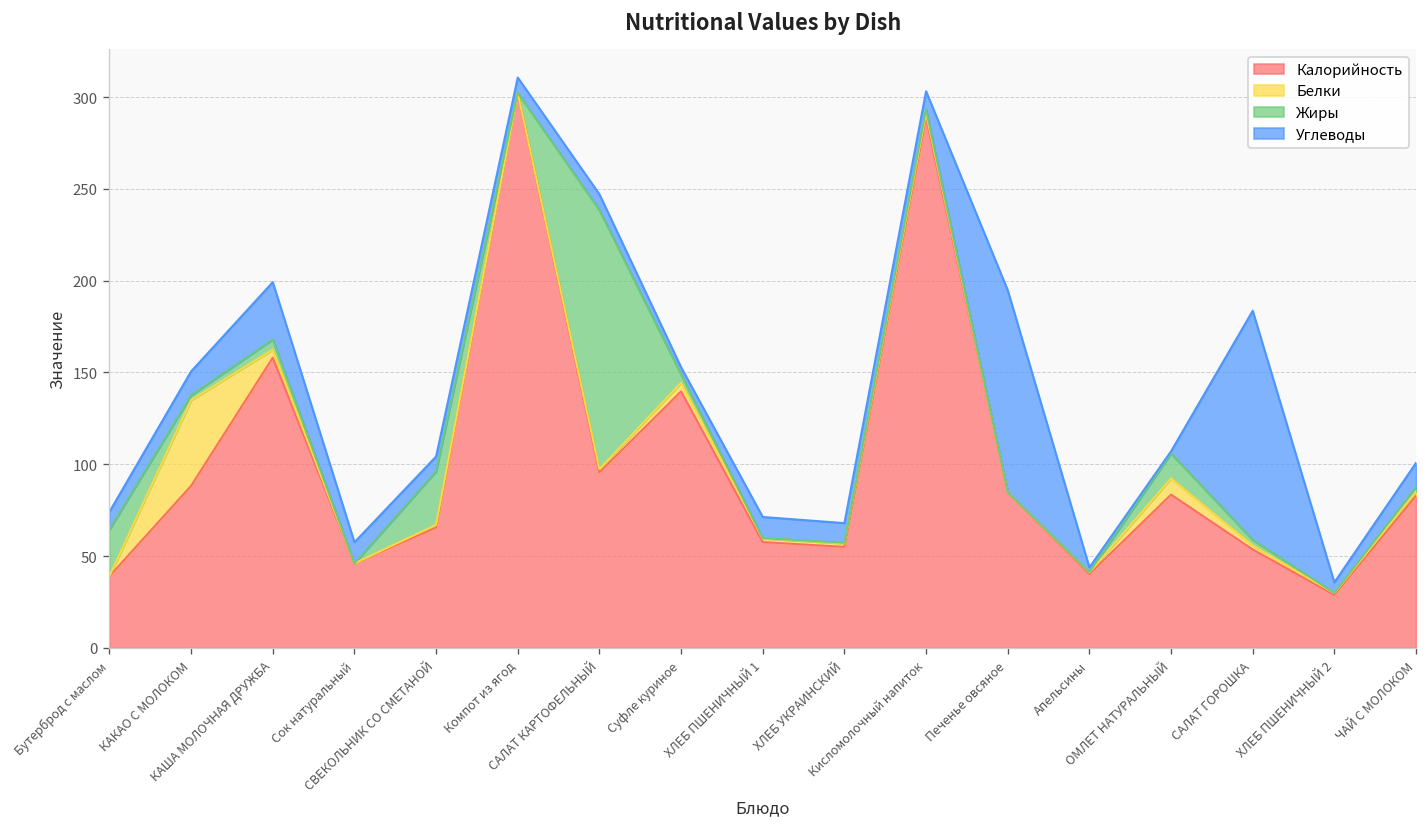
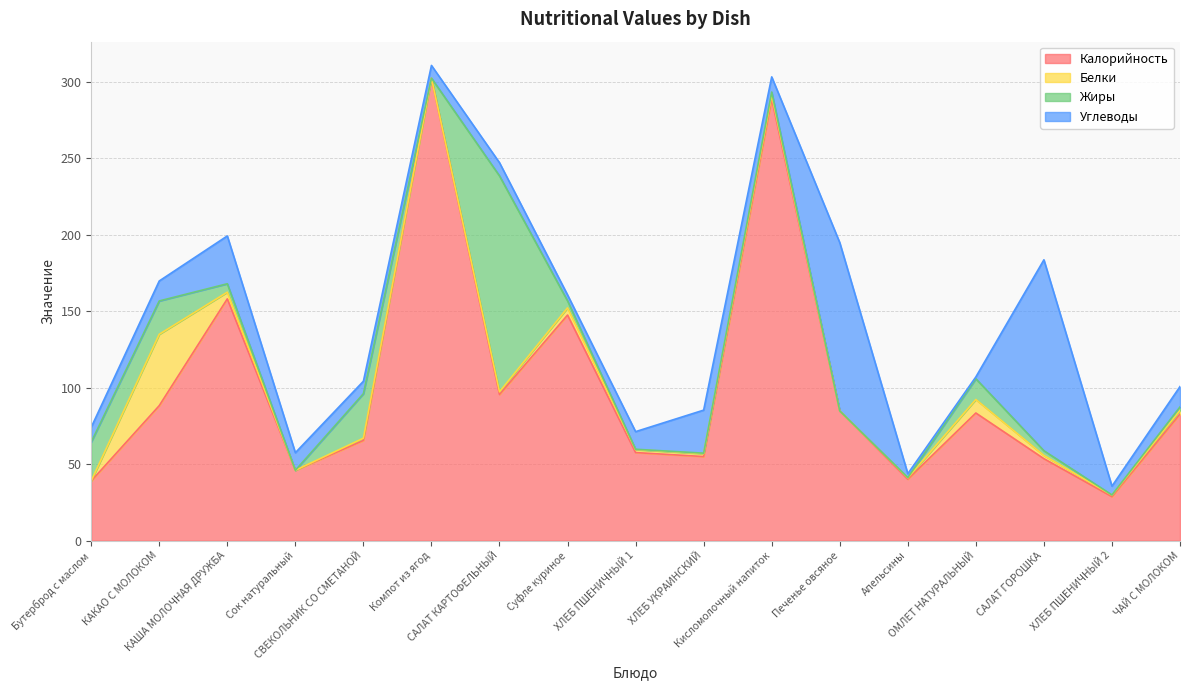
Жиры, КАКАО С МОЛОКОМ: 3 -> 22
Калорийность, Суфле куриное: 140 -> 148
Углеводы, ХЛЕБ УКРАИНСКИЙ: 11 -> 28
